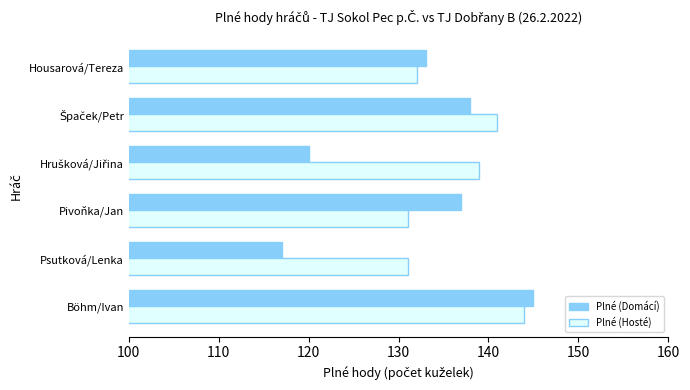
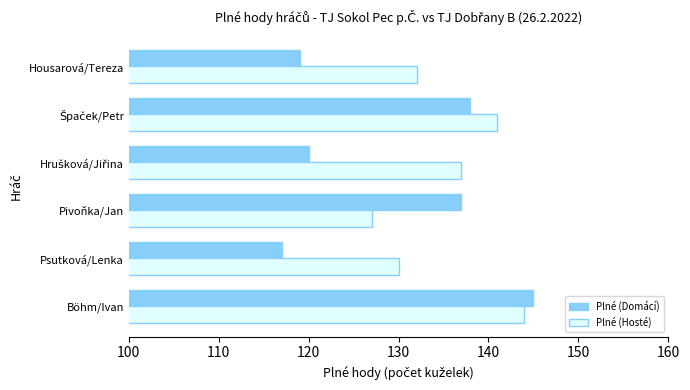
Plné (Domácí), Housarová/Tereza: 133 -> 119
Plné (Hosté), Hrušková/Jiřina: 139 -> 137
Plné (Hosté), Pivoňka/Jan: 131 -> 127
Plné (Hosté), Psutková/Lenka: 131 -> 130
